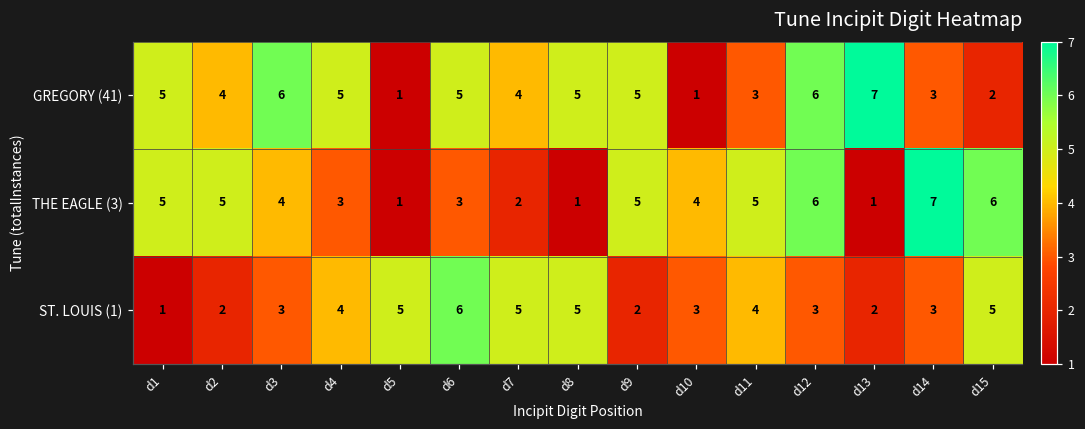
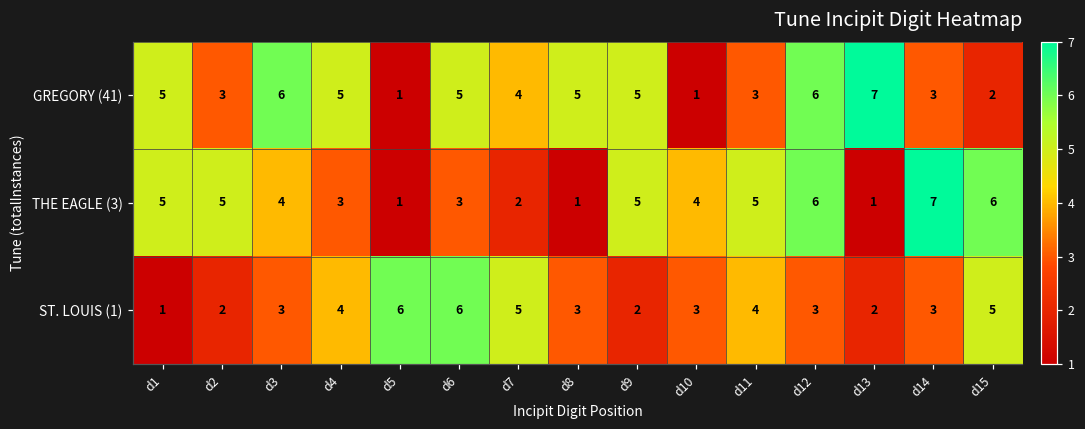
GREGORY (41), d2: 4 -> 3
ST. LOUIS (1), d5: 5 -> 6
ST. LOUIS (1), d8: 5 -> 3
